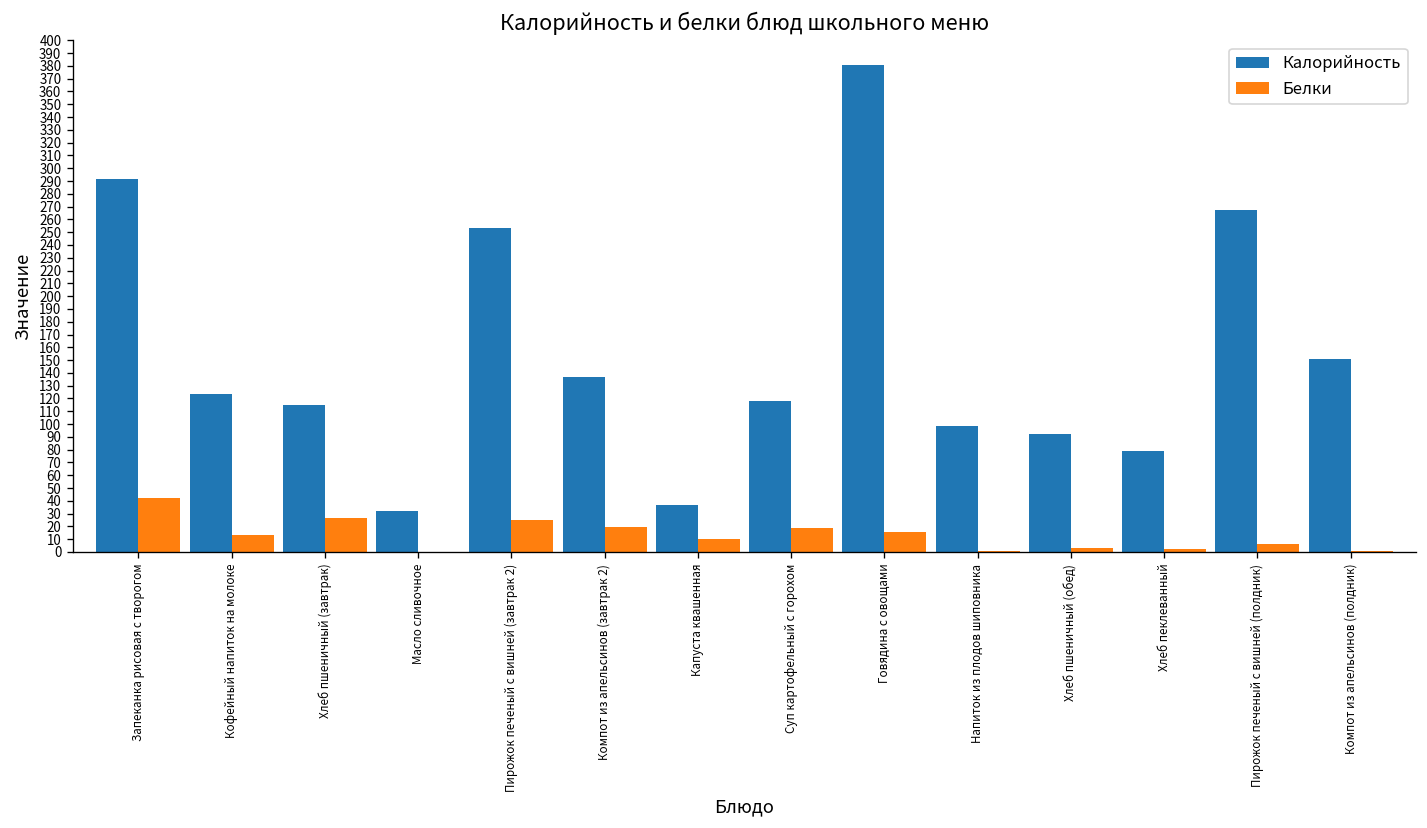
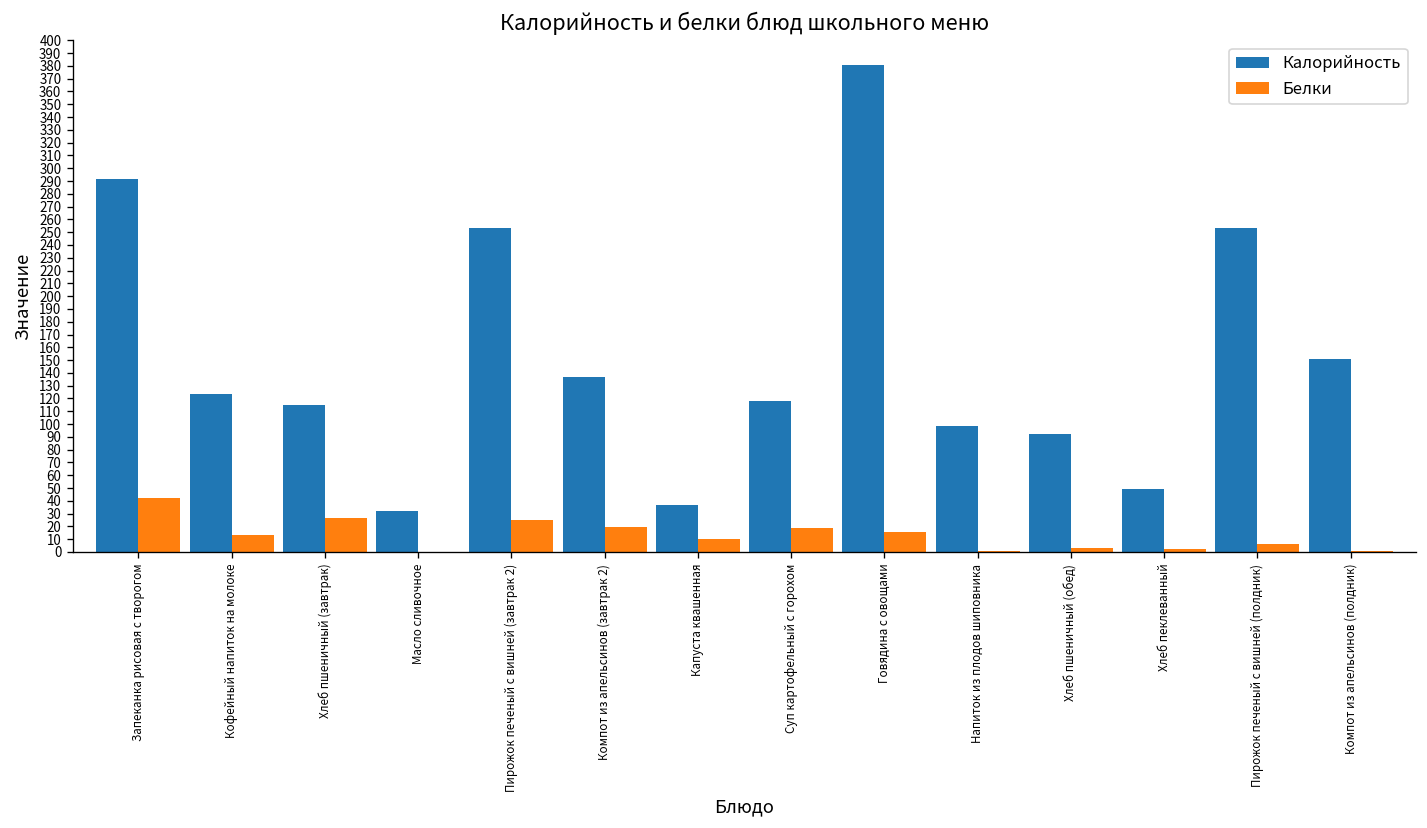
Калорийность, Хлеб пеклеванный: 79 -> 49
Калорийность, Пирожок печеный с вишней (полдник): 267 -> 253
